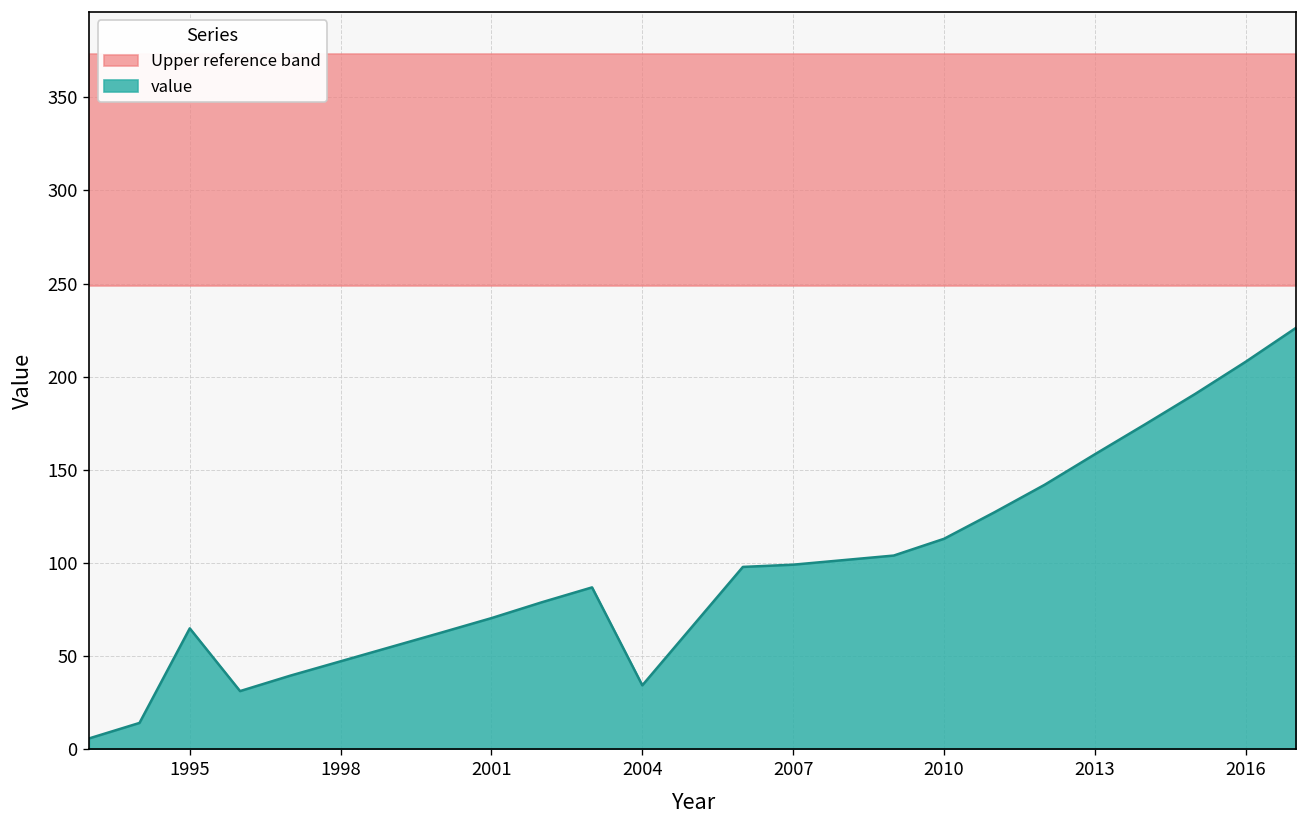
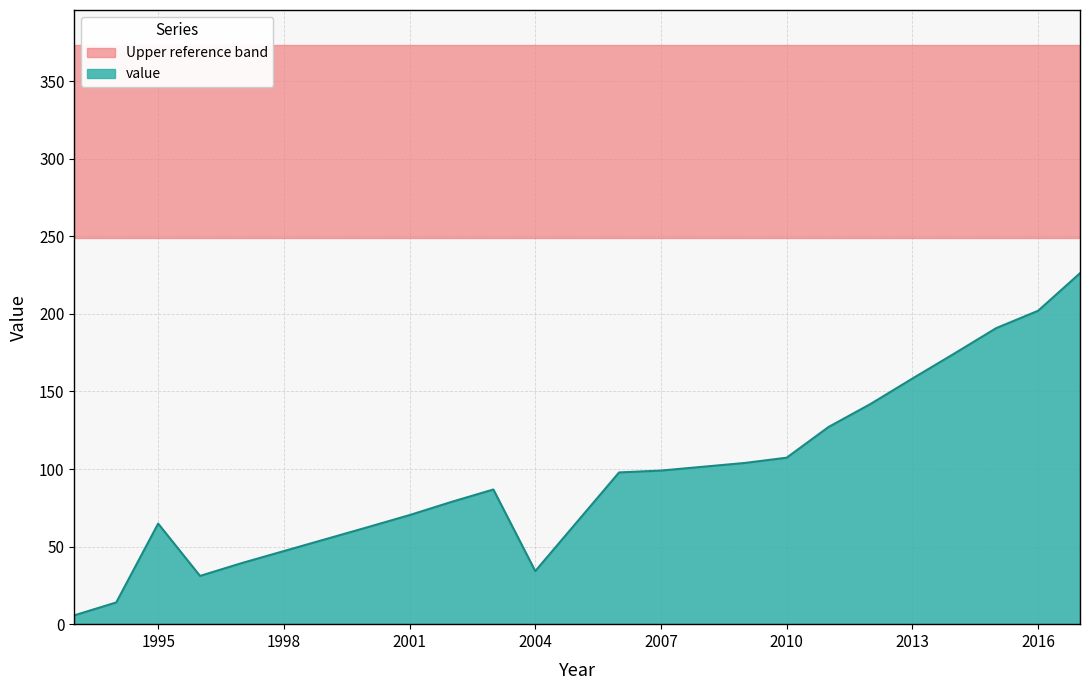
value, 2010: 113 -> 107
value, 2016: 208 -> 202
